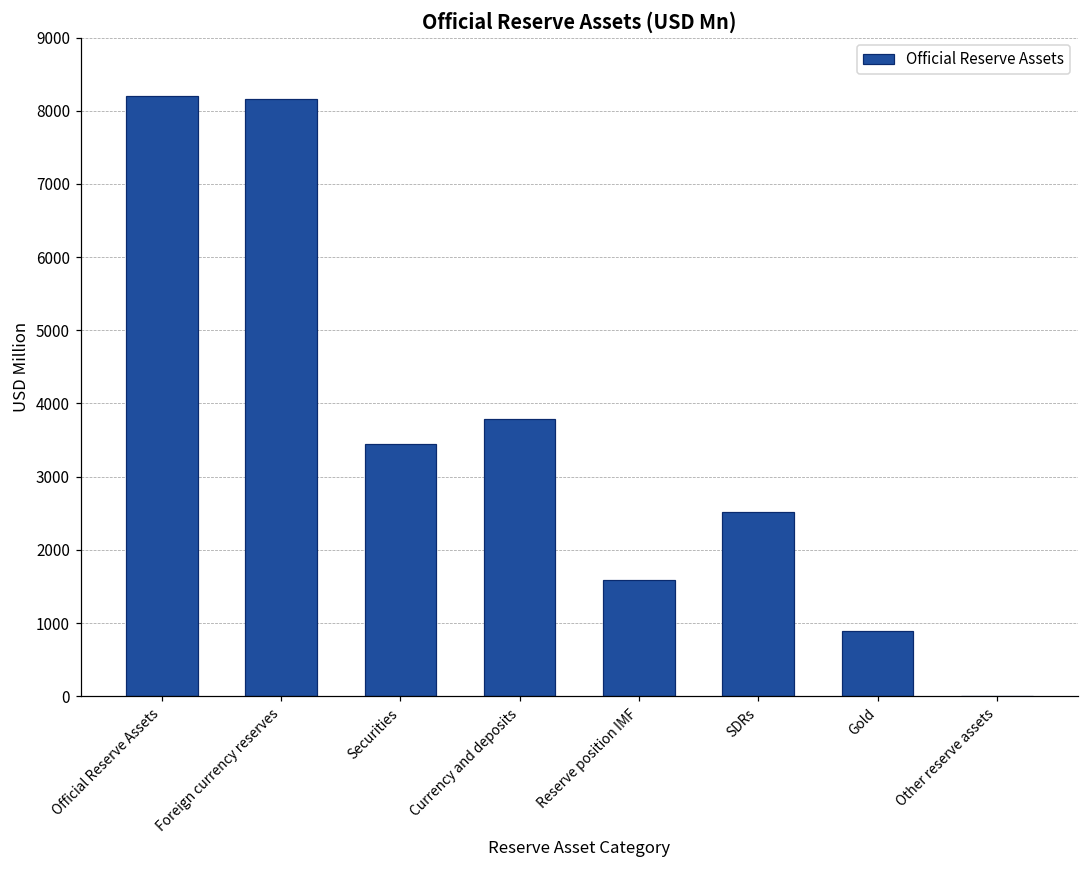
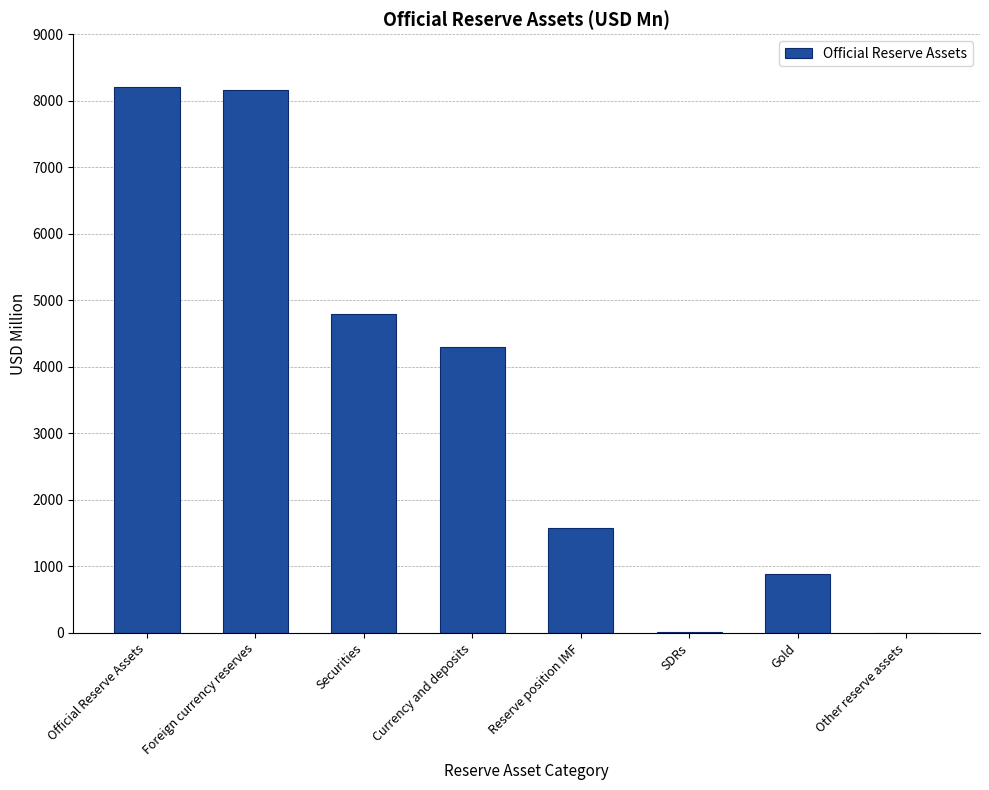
Securities: 3400 -> 4800
Currency and deposits: 3800 -> 4300
SDRs: 2500 -> 0
